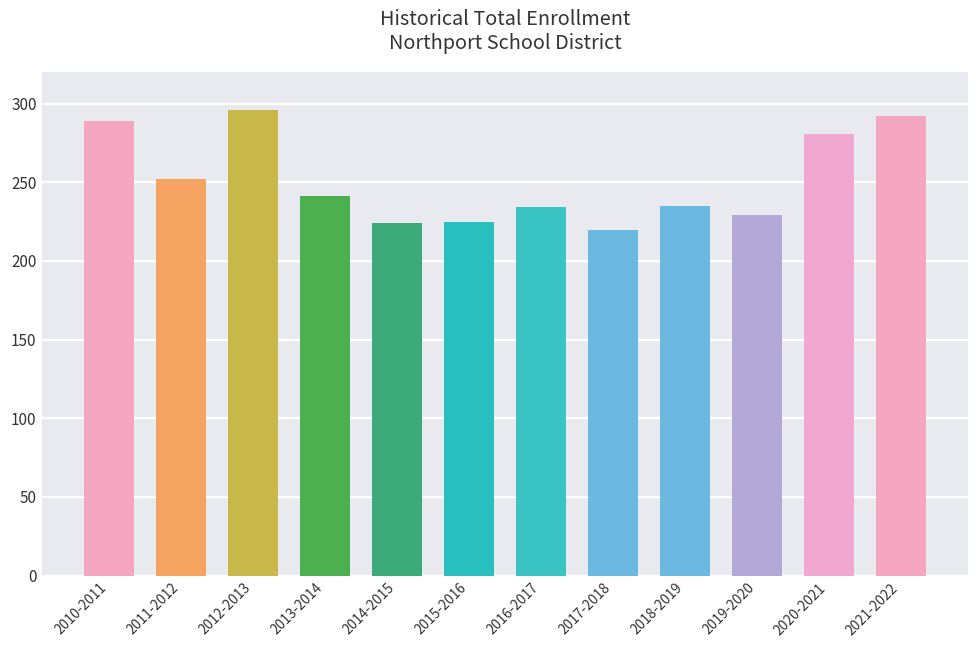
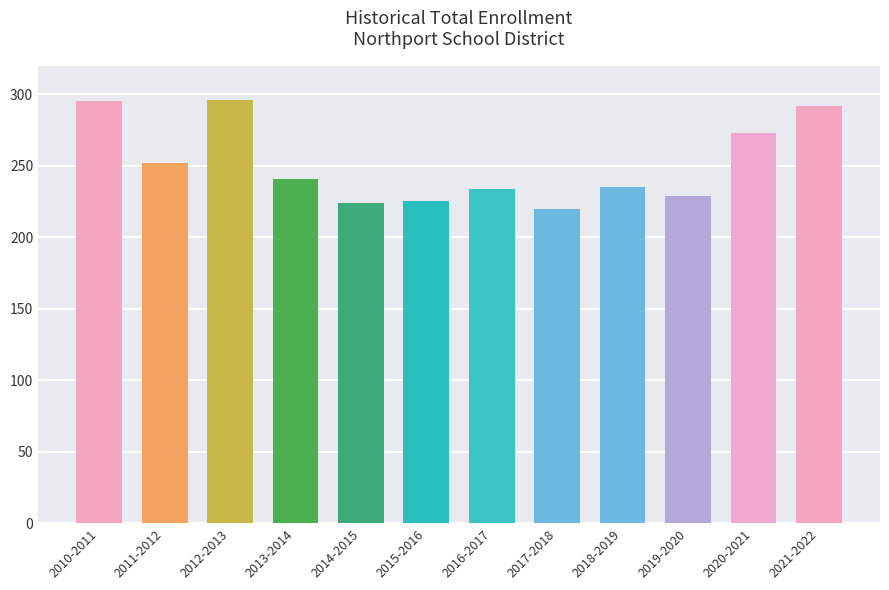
2010-2011: 289 -> 295
2020-2021: 281 -> 273
